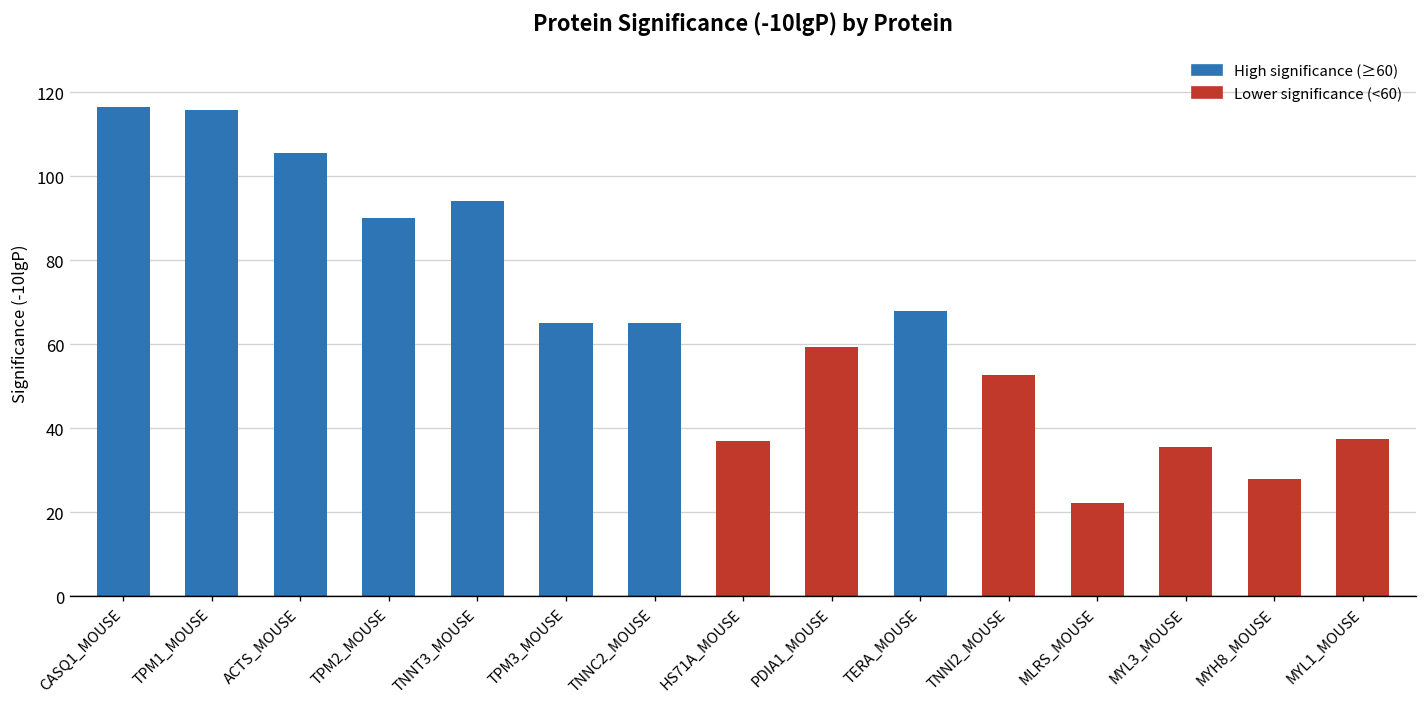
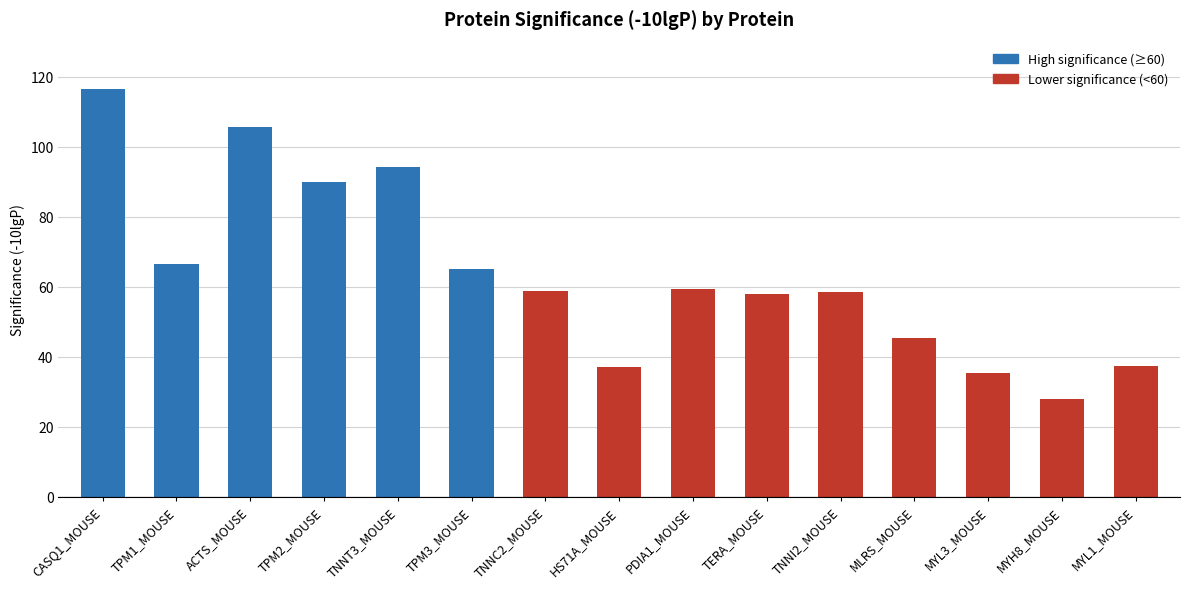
TPM1_MOUSE: 116 -> 67
TNNC2_MOUSE: 65 -> 59
TERA_MOUSE: 68 -> 58
TNNI2_MOUSE: 53 -> 58
MLRS_MOUSE: 22 -> 45
